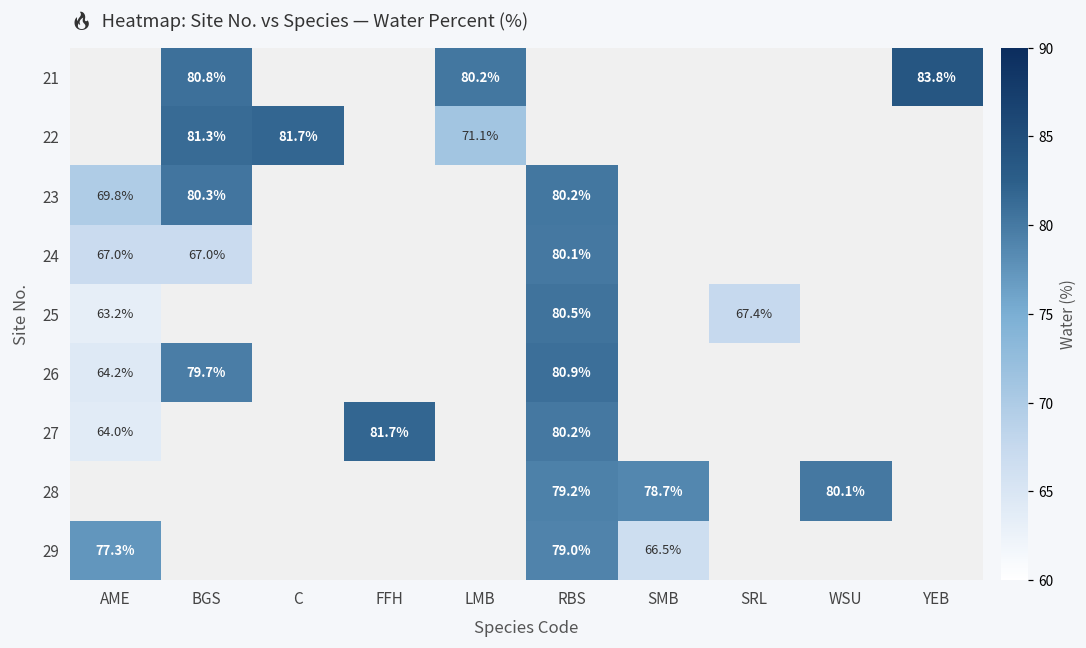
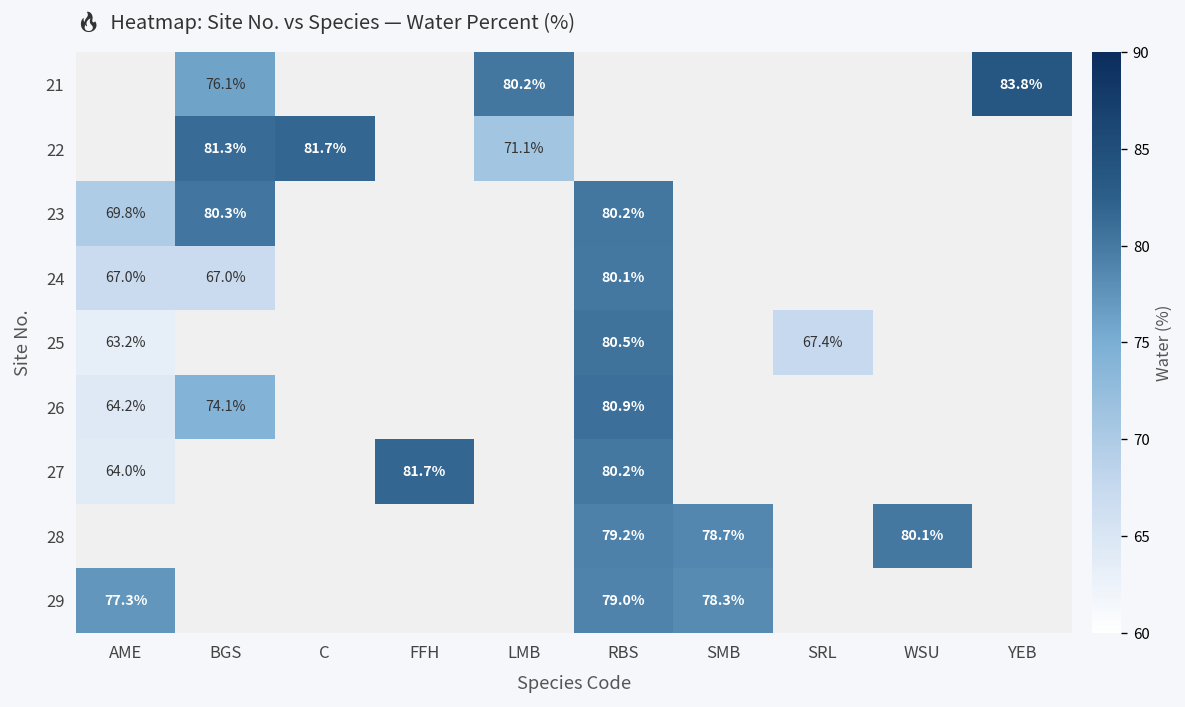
21, BGS: 80.8% -> 76.1%
26, BGS: 79.7% -> 74.1%
29, SMB: 66.5% -> 78.3%
